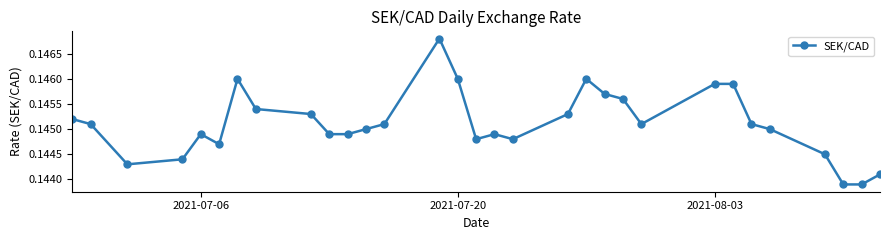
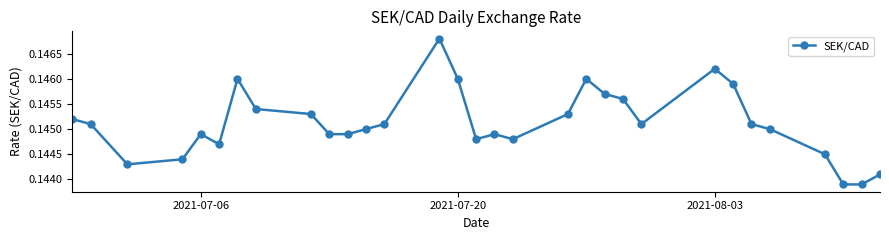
2021-08-03: 0.1459 -> 0.1462
